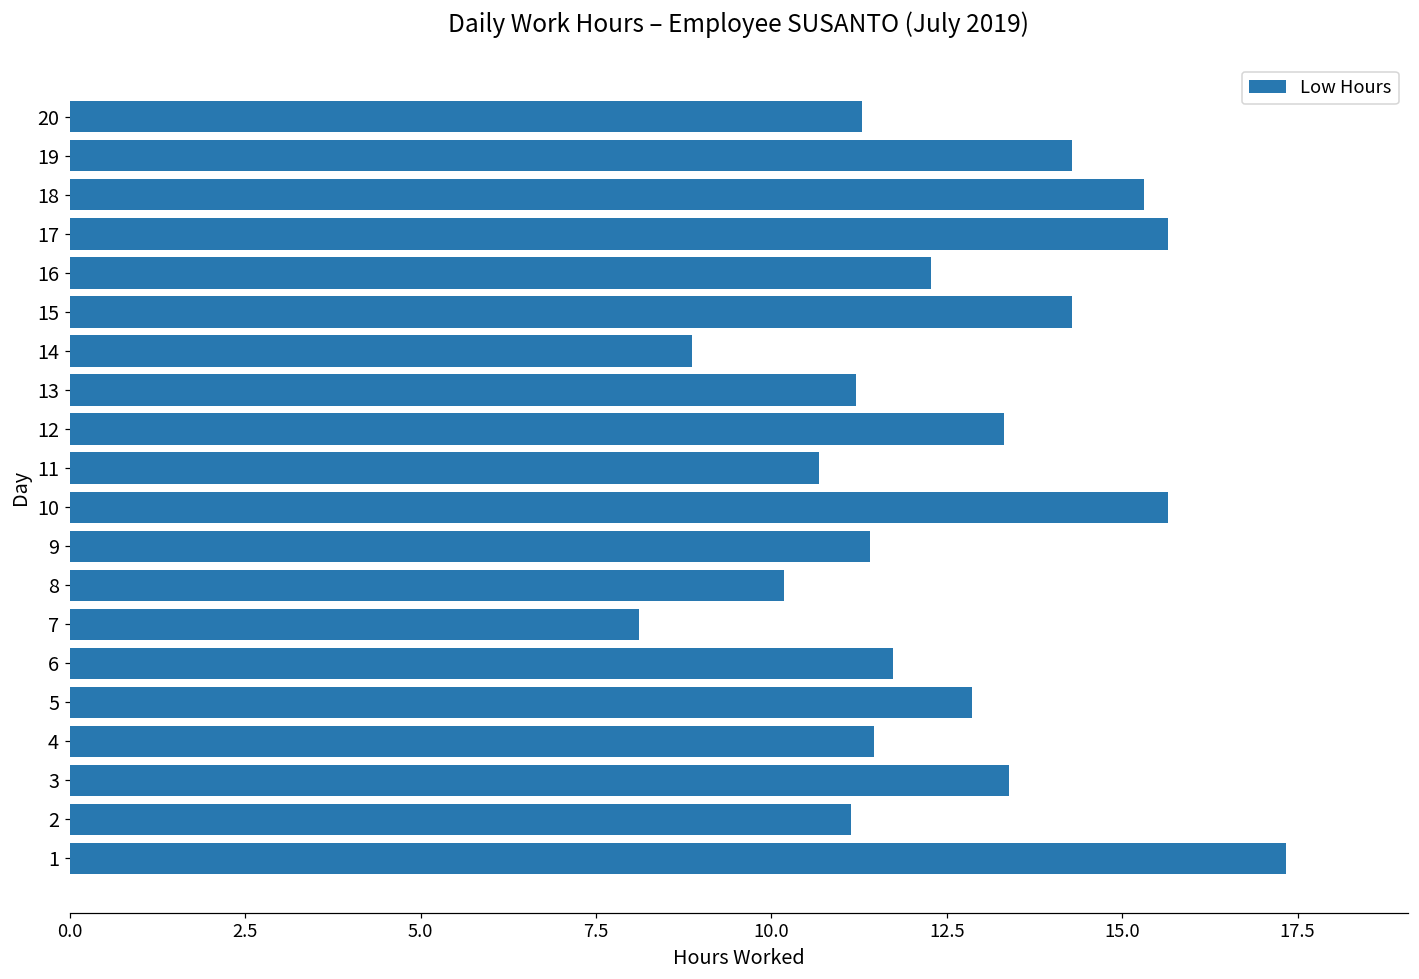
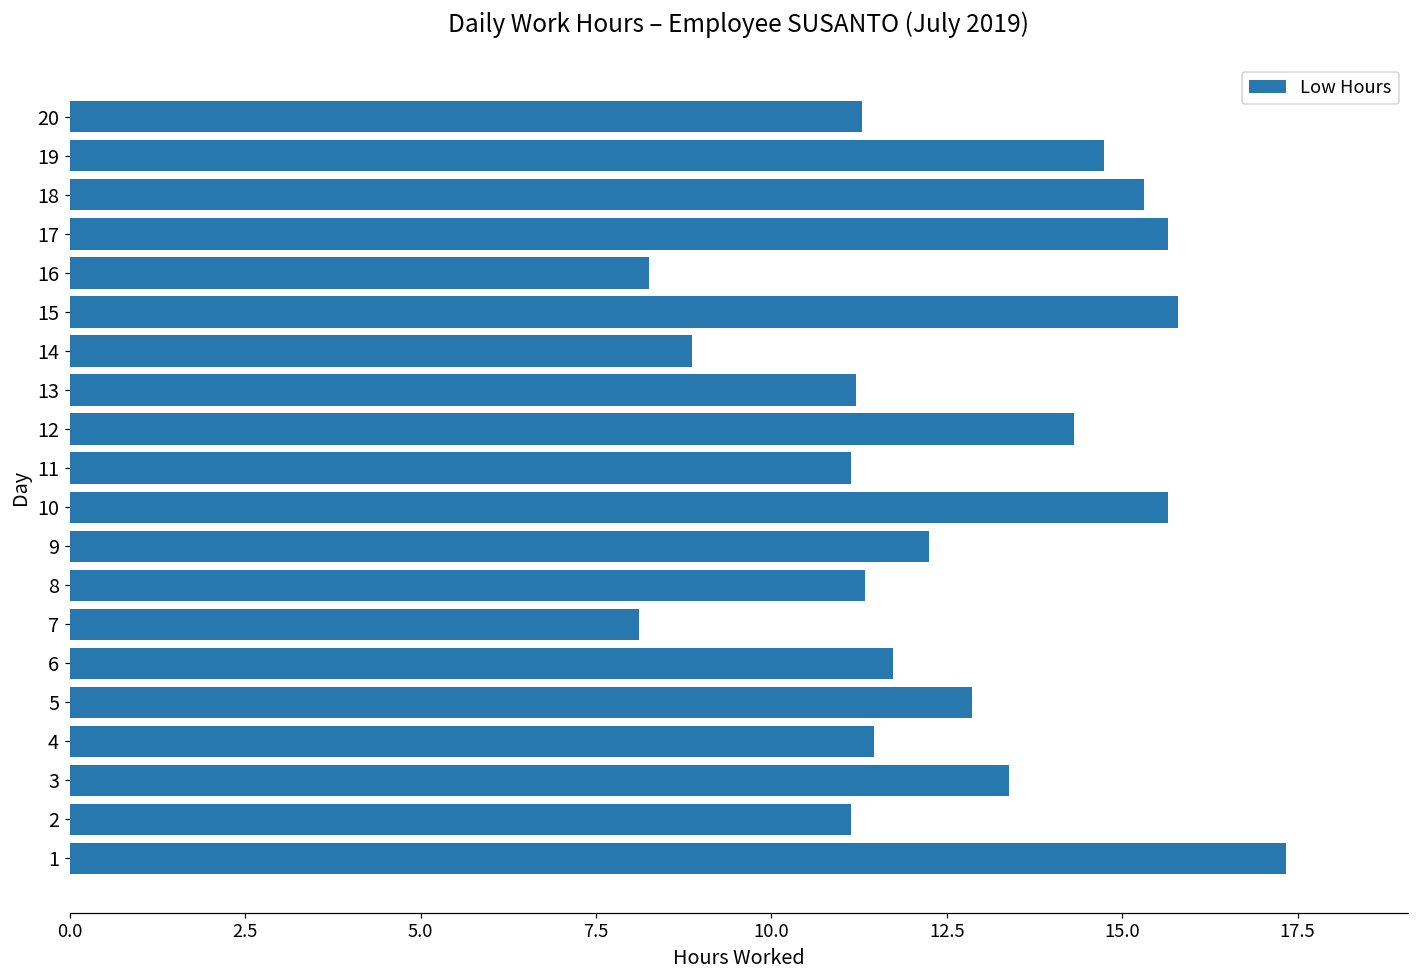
19: 14.3 -> 14.7
16: 12.3 -> 8.3
15: 14.3 -> 15.8
12: 13.3 -> 14.3
11: 10.7 -> 11.1
9: 11.4 -> 12.3
8: 10.2 -> 11.3
